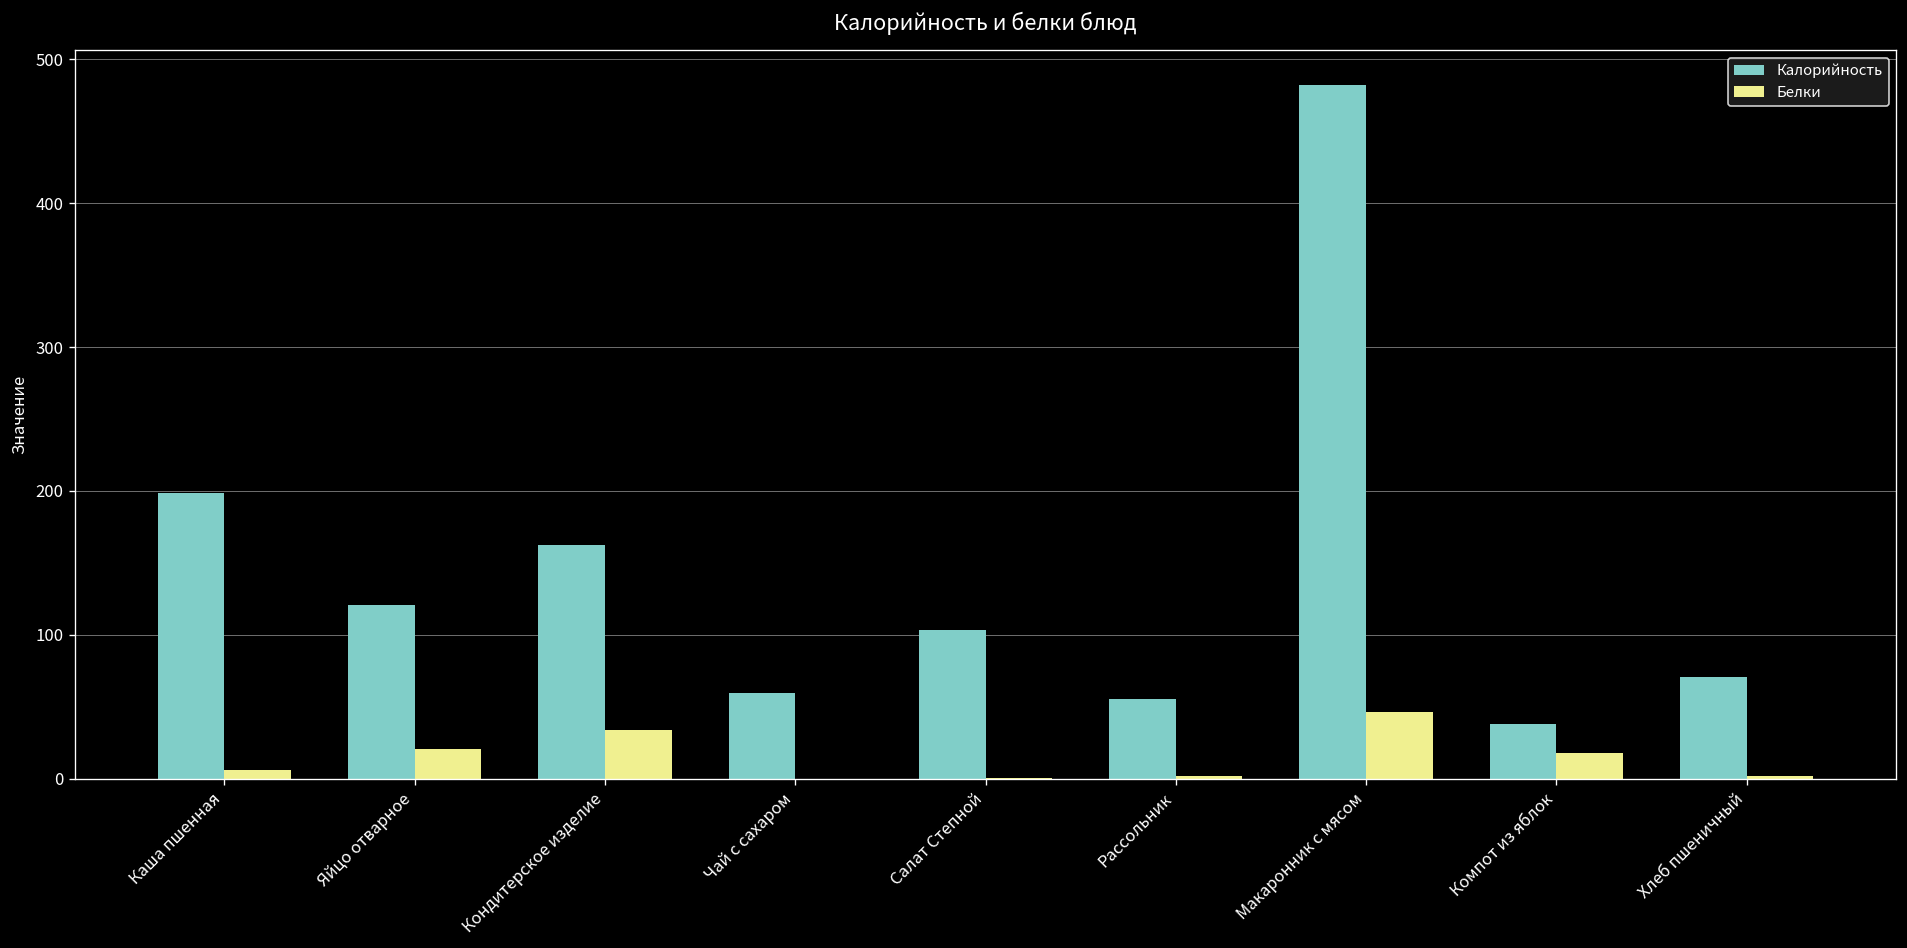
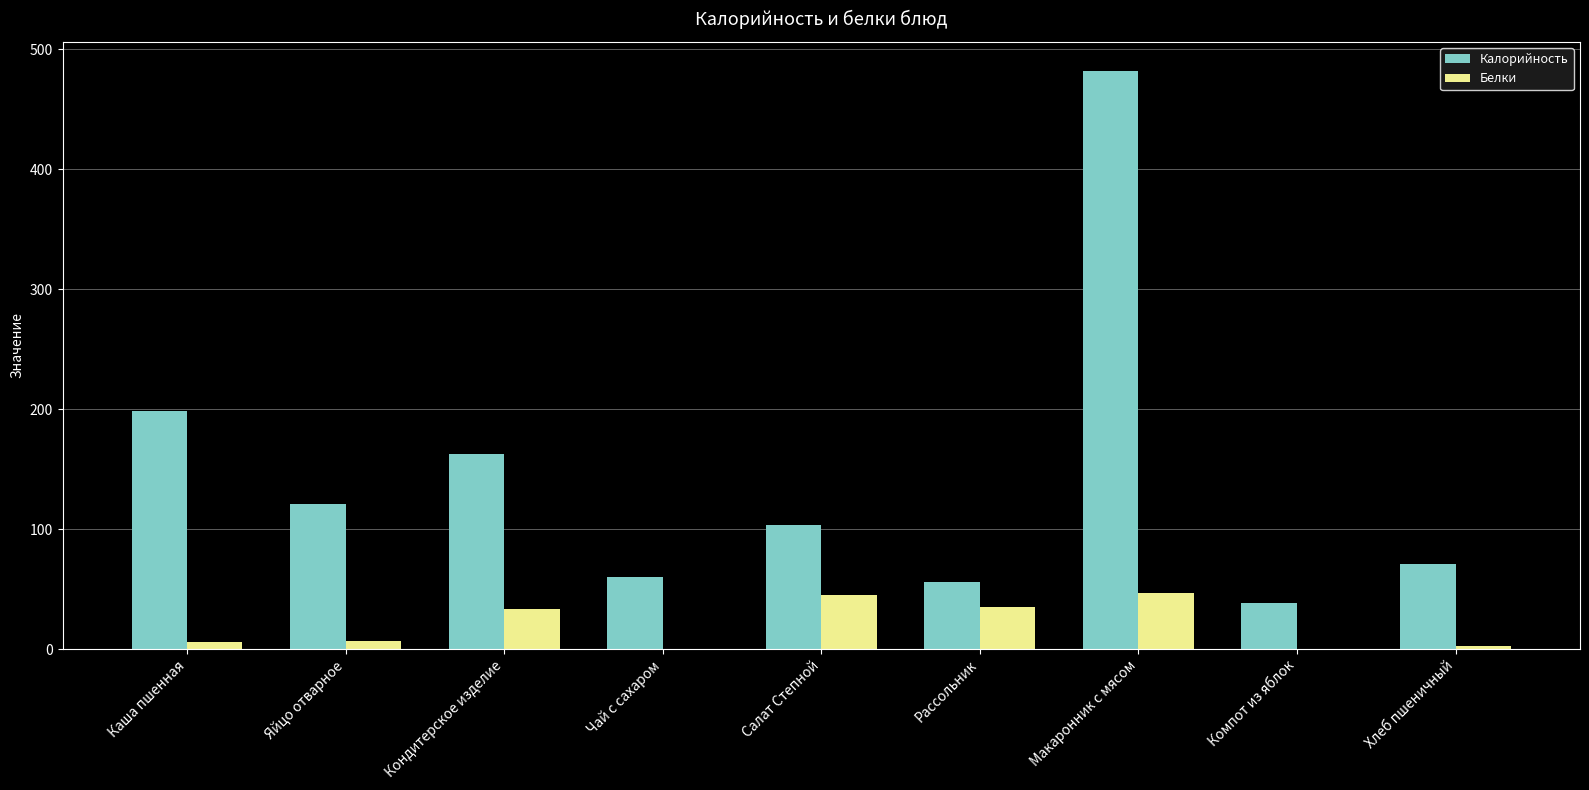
Белки, Яйцо отварное: 21 -> 6
Белки, Салат Степной: 1 -> 45
Белки, Рассольник: 2 -> 35
Белки, Компот из яблок: 18 -> 0
